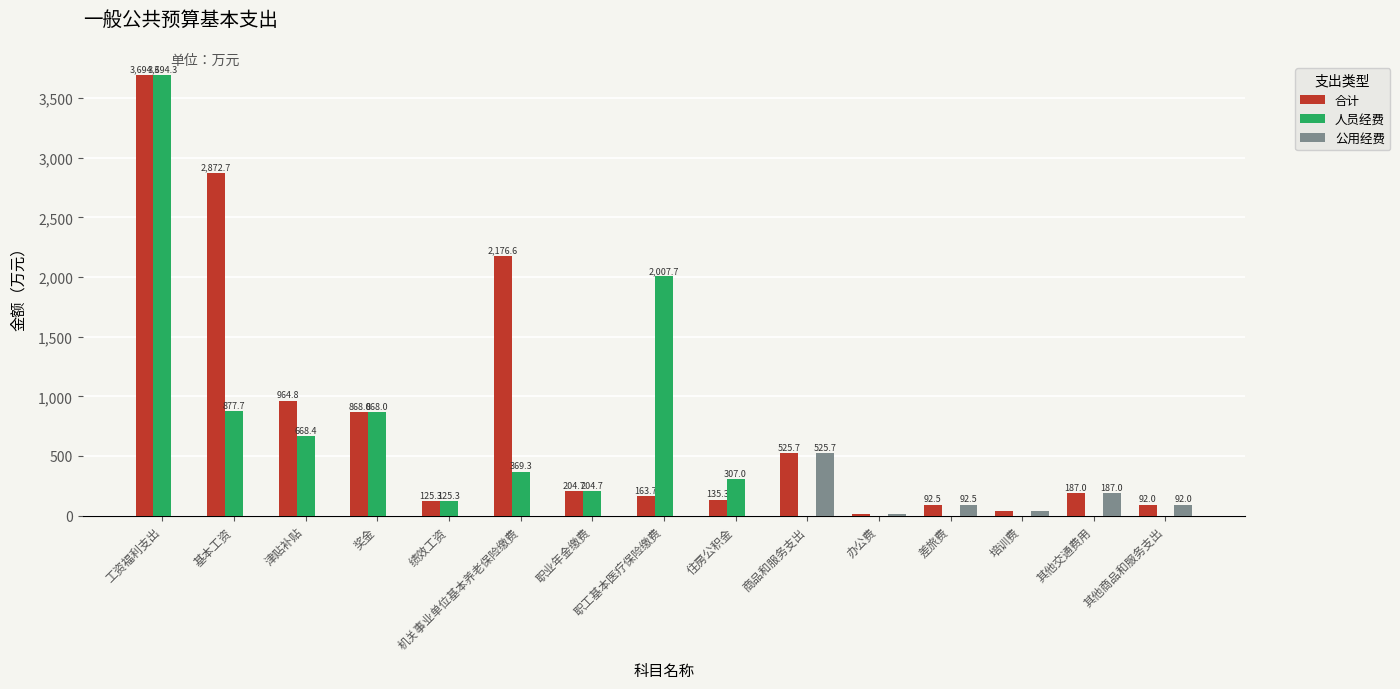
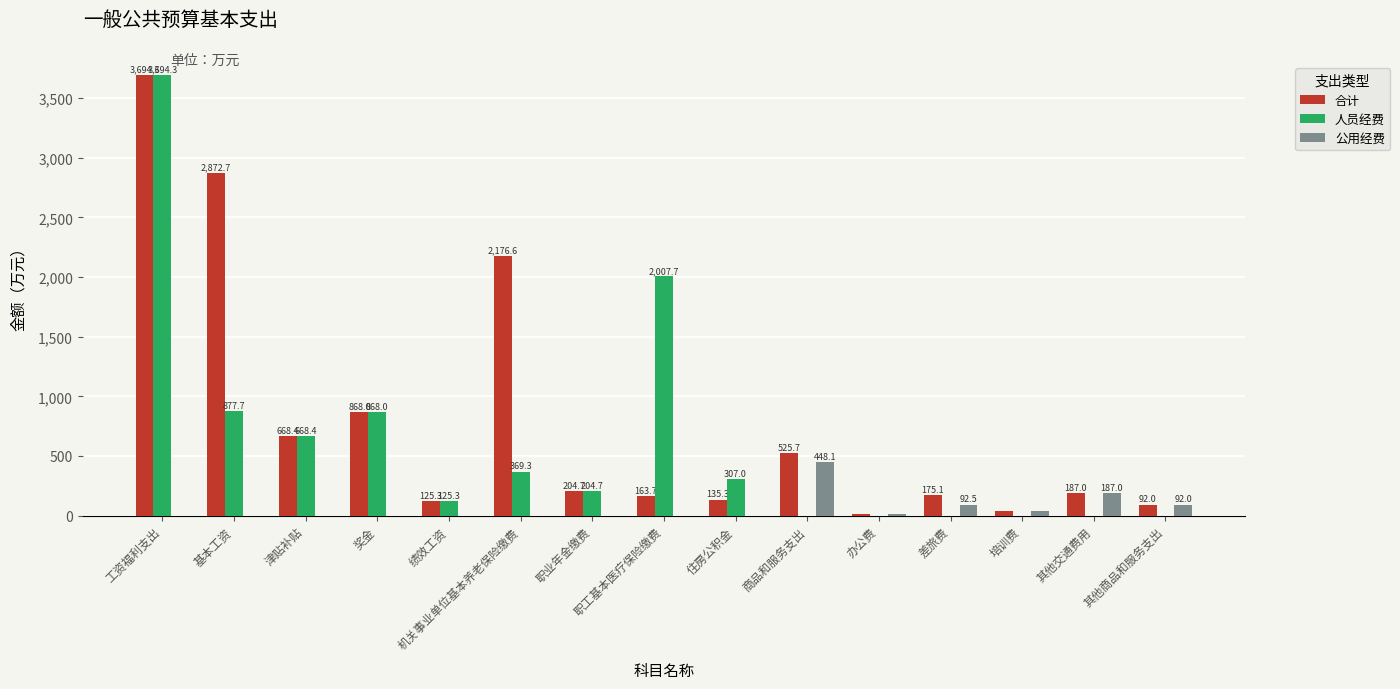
合计, 津贴补贴: 964.8 -> 668.4
公用经费, 商品和服务支出: 525.7 -> 448.1
合计, 差旅费: 92.5 -> 175.1
